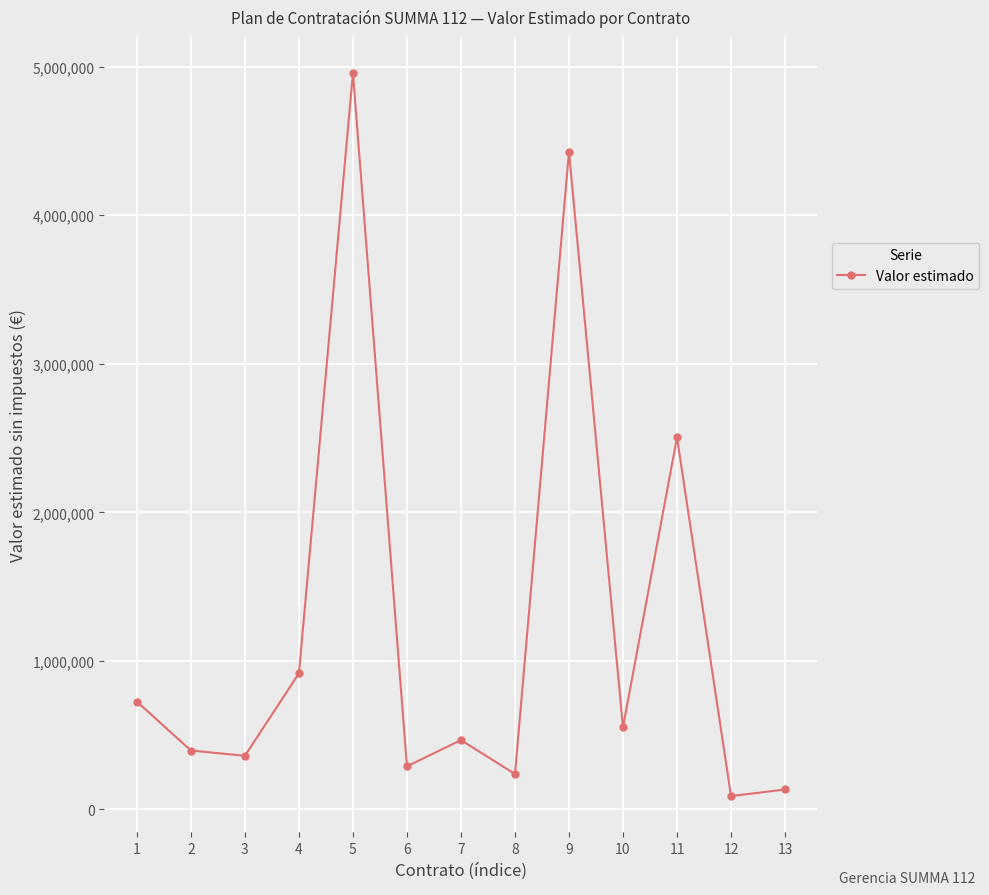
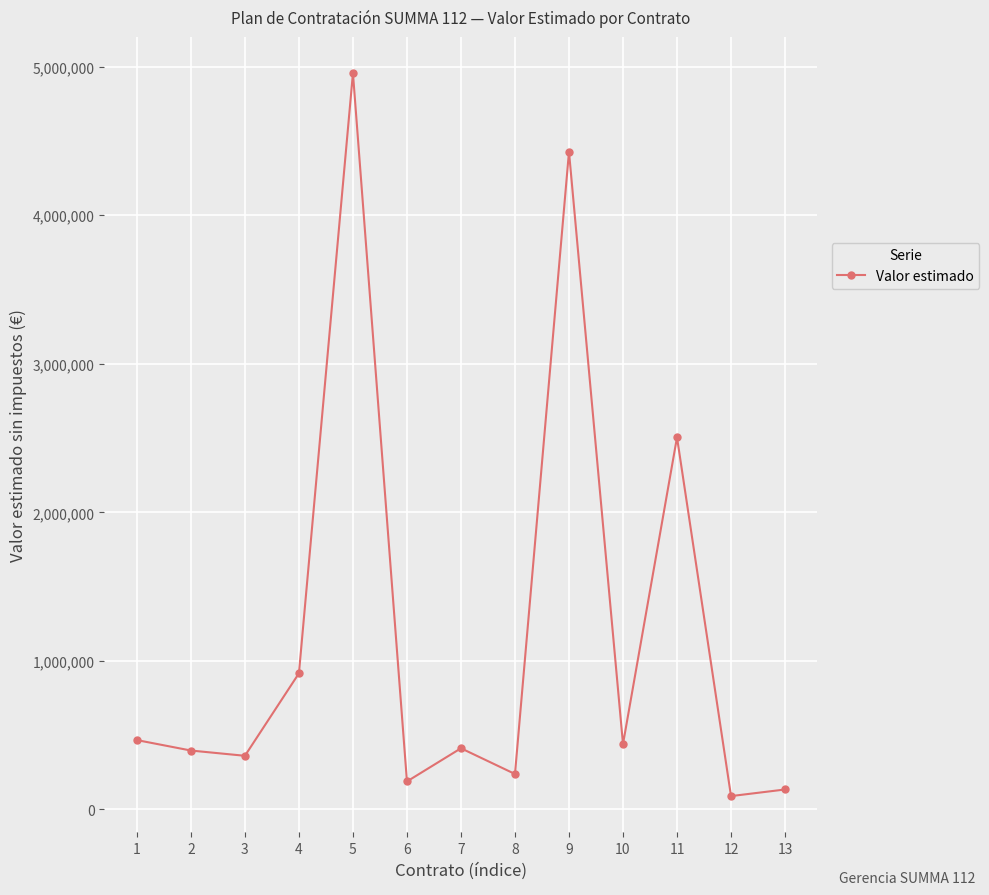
1: 730,000 -> 470,000
6: 290,000 -> 190,000
7: 470,000 -> 410,000
10: 550,000 -> 440,000
